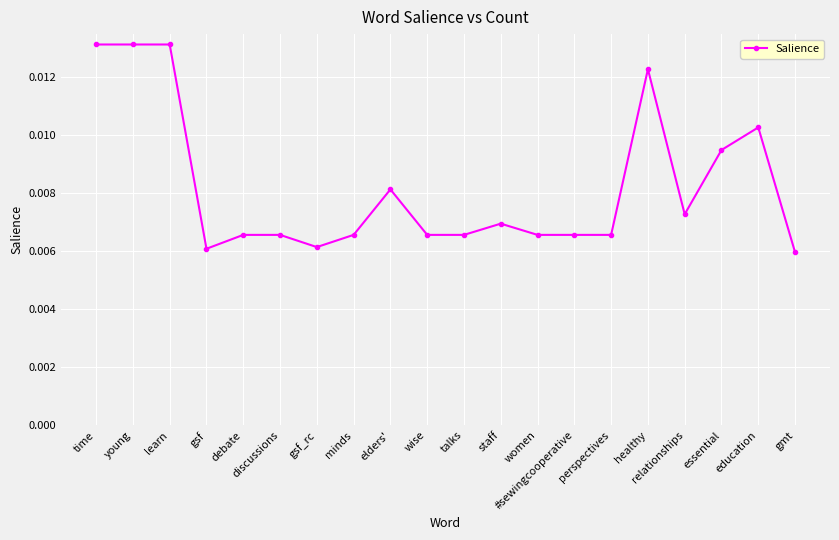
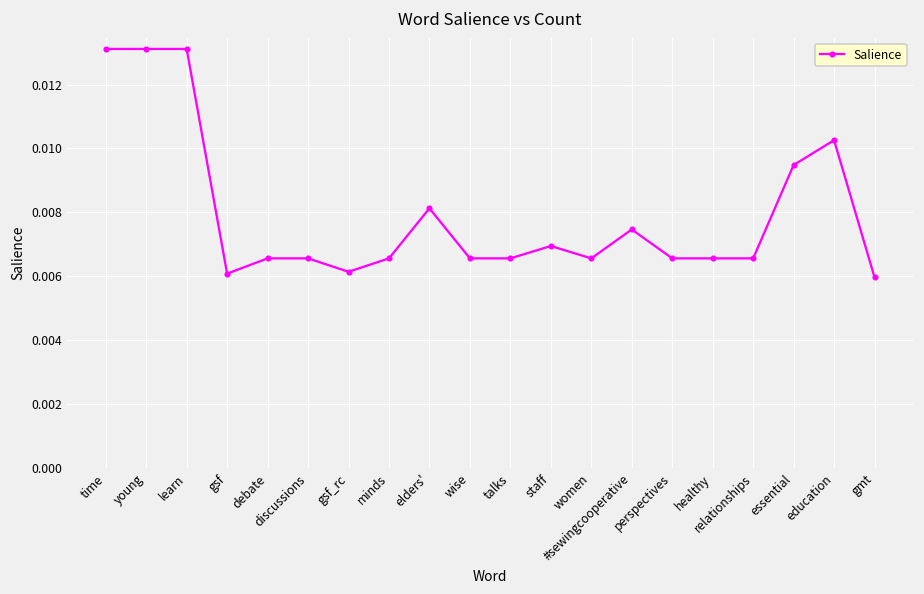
#sewingcooperative: 0.0066 -> 0.0075
healthy: 0.0123 -> 0.0066
relationships: 0.0073 -> 0.0066
